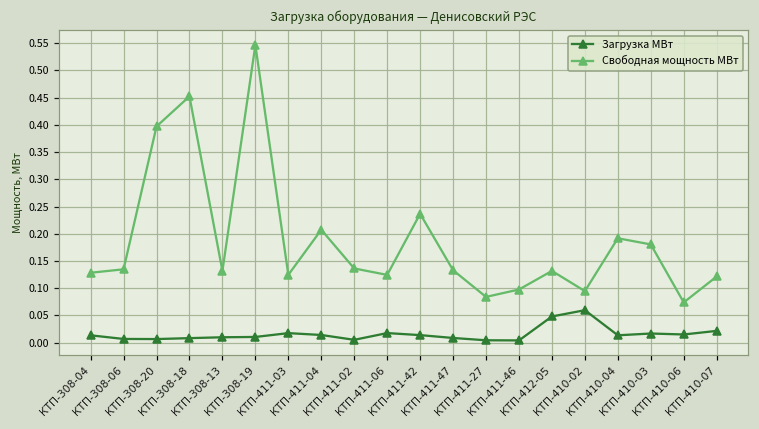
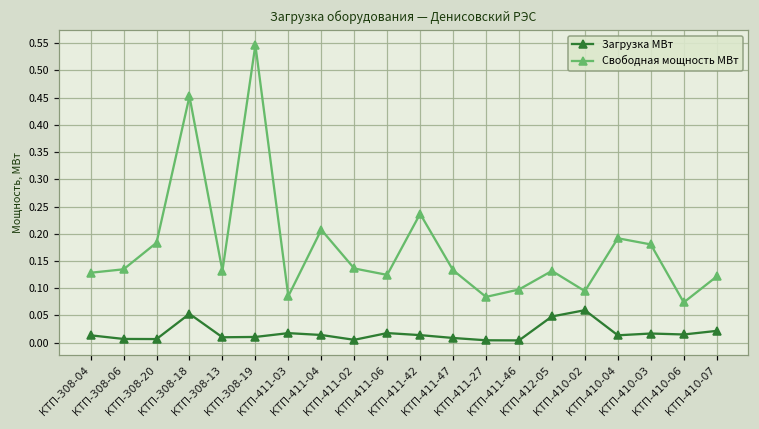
Свободная мощность МВт, КТП-308-20: 0.40 -> 0.18
Загрузка МВт, КТП-308-18: 0.01 -> 0.05
Свободная мощность МВт, КТП-411-03: 0.12 -> 0.09
